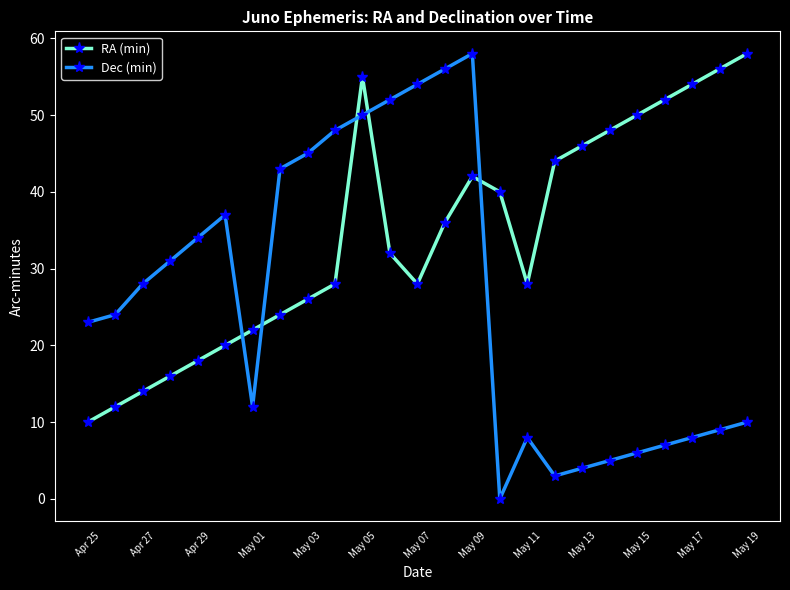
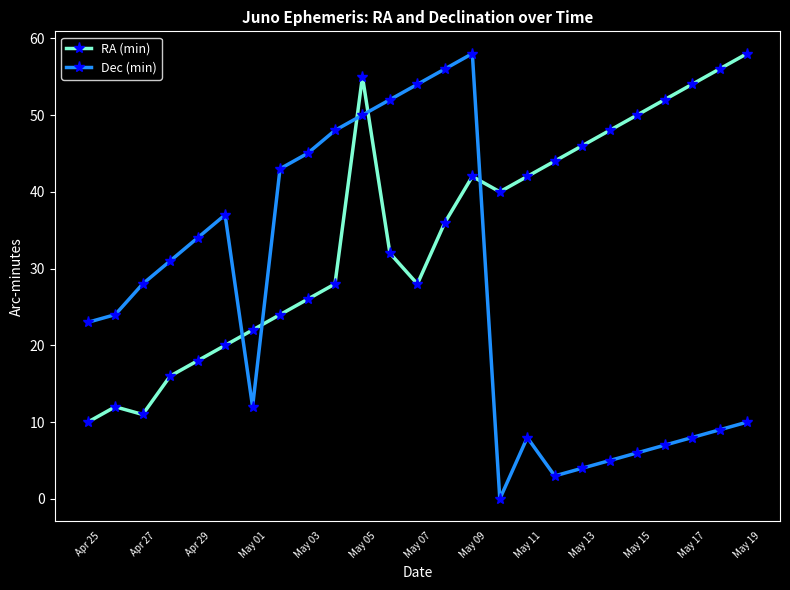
RA (min), Apr 27: 14 -> 11
RA (min), May 11: 28 -> 42
